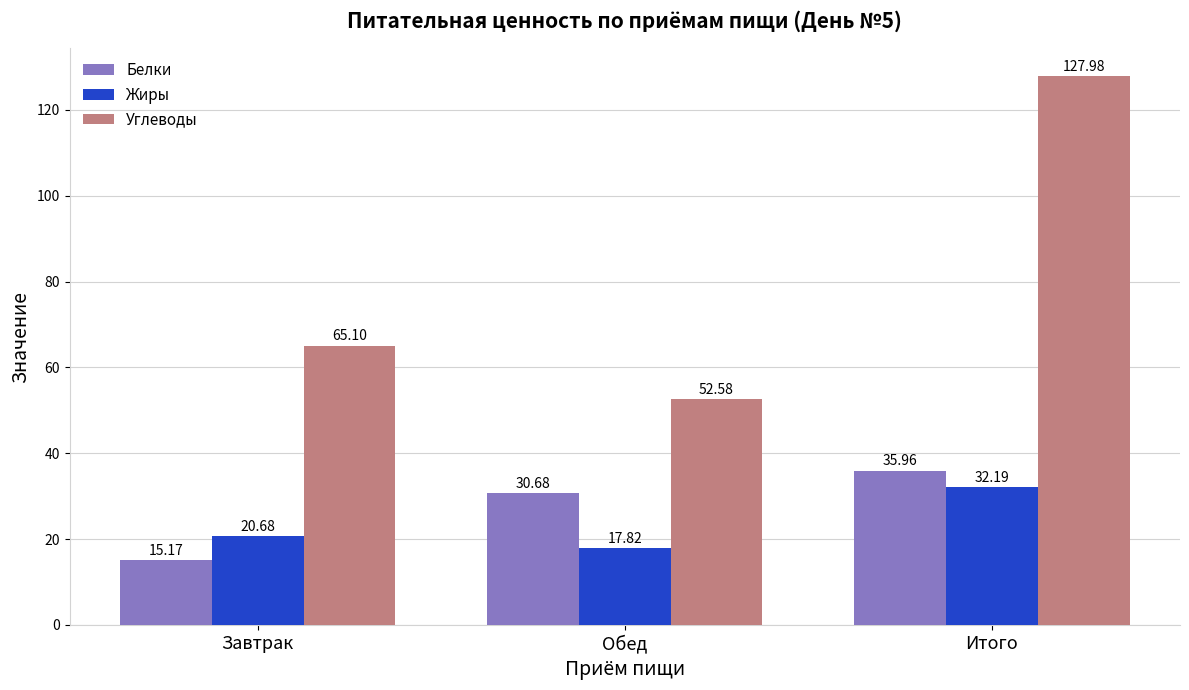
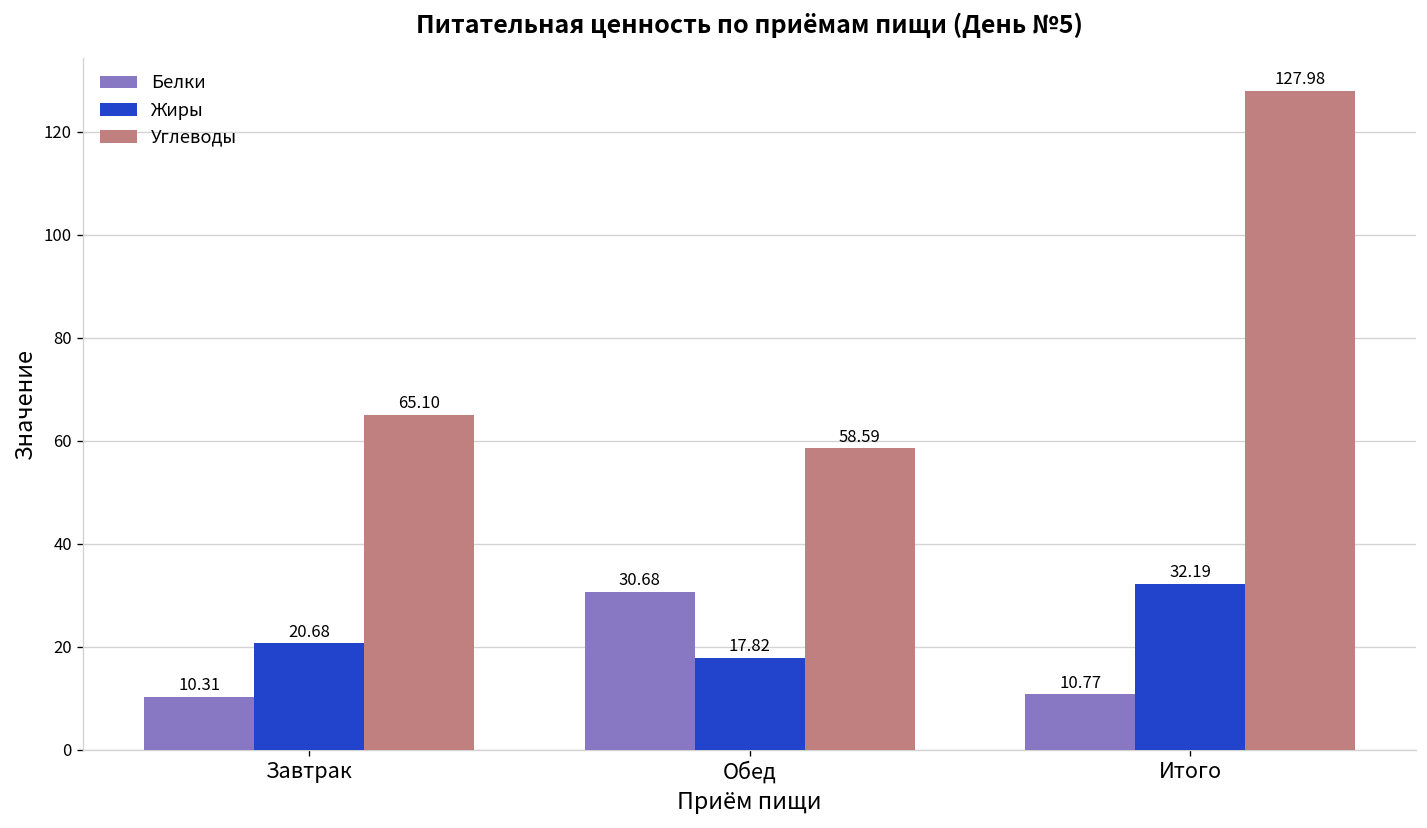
Белки, Завтрак: 15.17 -> 10.31
Углеводы, Обед: 52.58 -> 58.59
Белки, Итого: 35.96 -> 10.77
